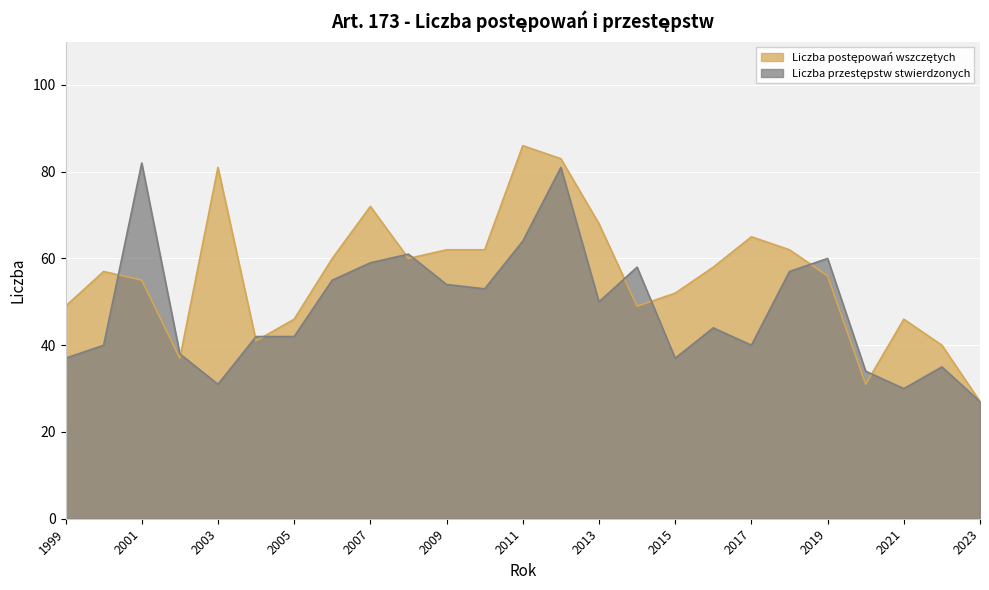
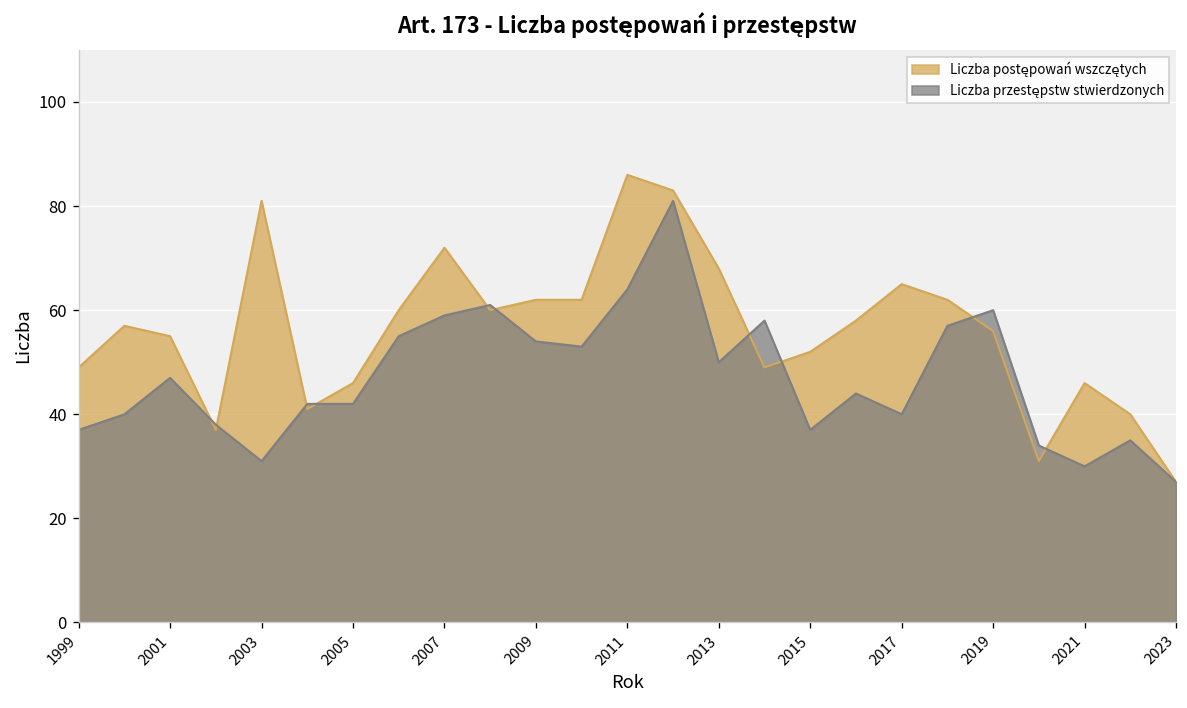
Liczba przestępstw stwierdzonych, 2001: 82 -> 47
